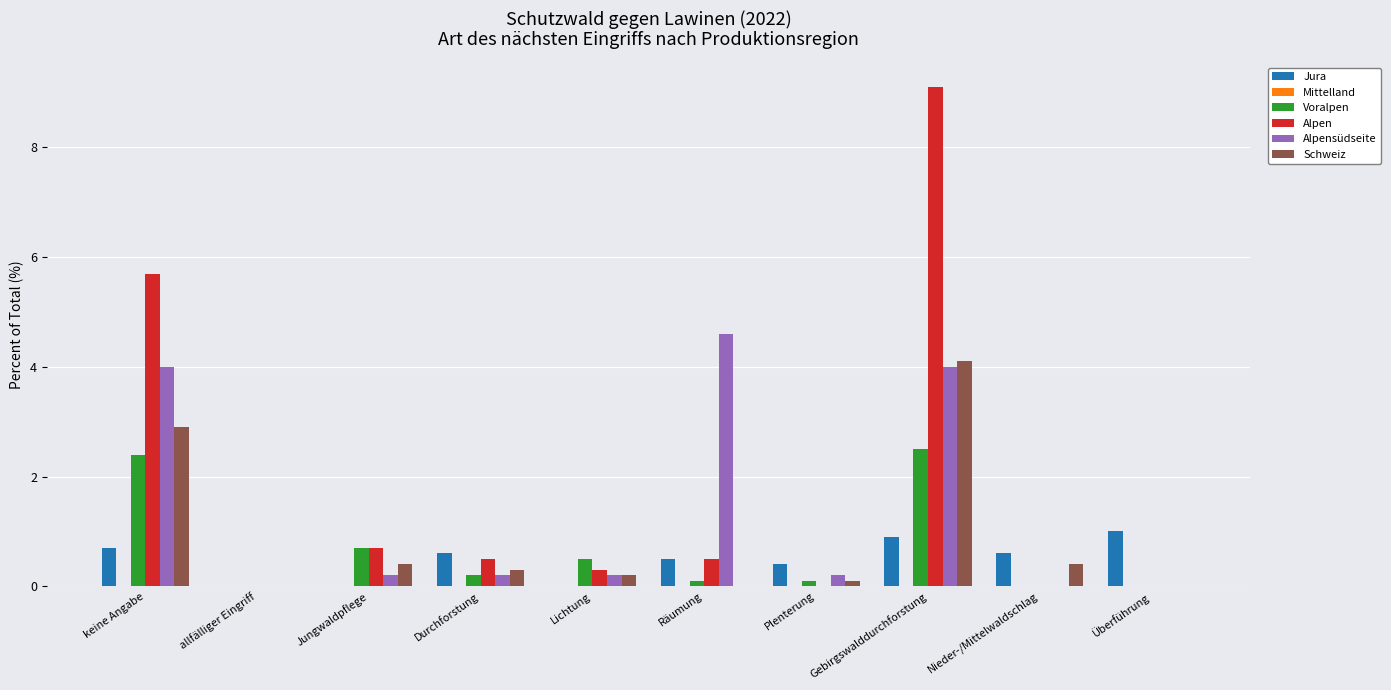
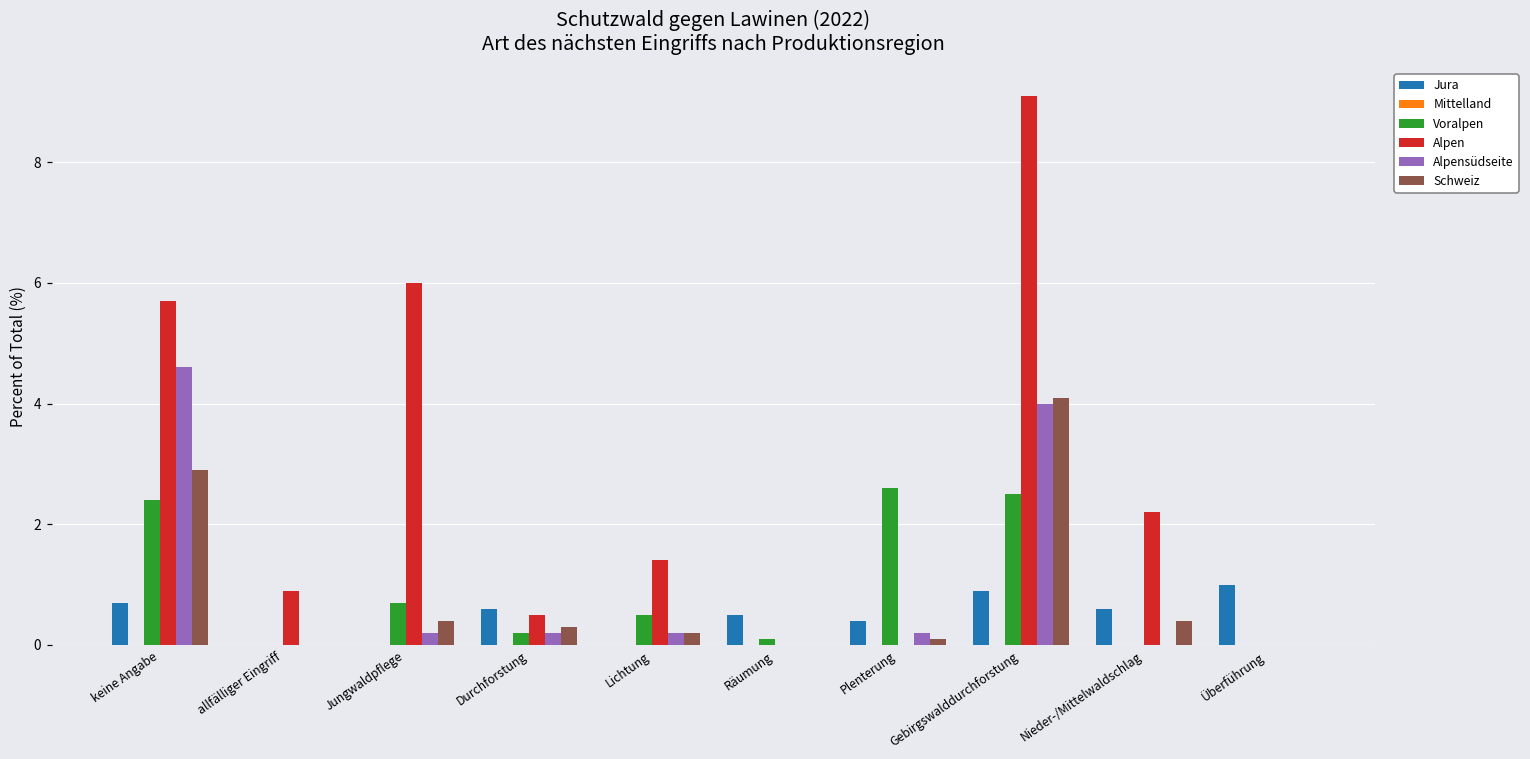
Alpensüdseite, keine Angabe: 4.0 -> 4.6
Alpen, allfälliger Eingriff: 0.0 -> 0.9
Alpen, Jungwaldpflege: 0.7 -> 6.0
Alpen, Lichtung: 0.3 -> 1.4
Alpen, Räumung: 0.5 -> 0.0
Alpensüdseite, Räumung: 4.6 -> 0.0
Voralpen, Plenterung: 0.1 -> 2.6
Alpen, Nieder-/Mittelwaldschlag: 0.0 -> 2.2
